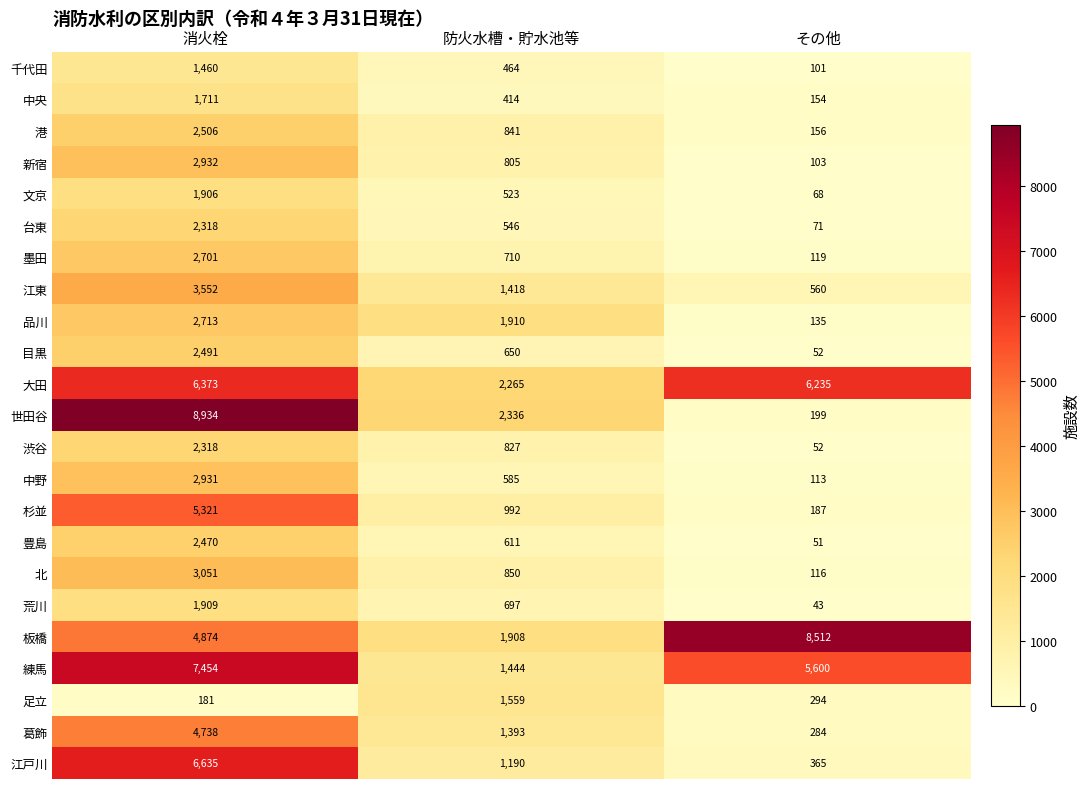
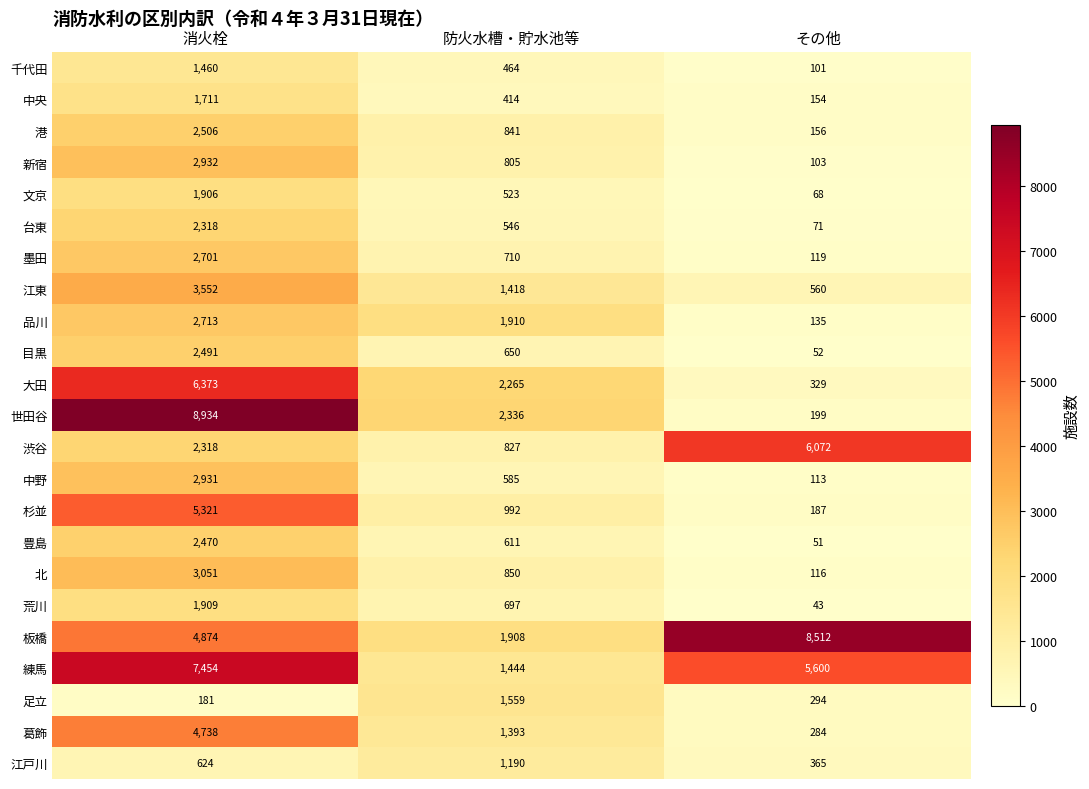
大田, その他: 6,235 -> 329
渋谷, その他: 52 -> 6,072
江戸川, 消火栓: 6,635 -> 624
